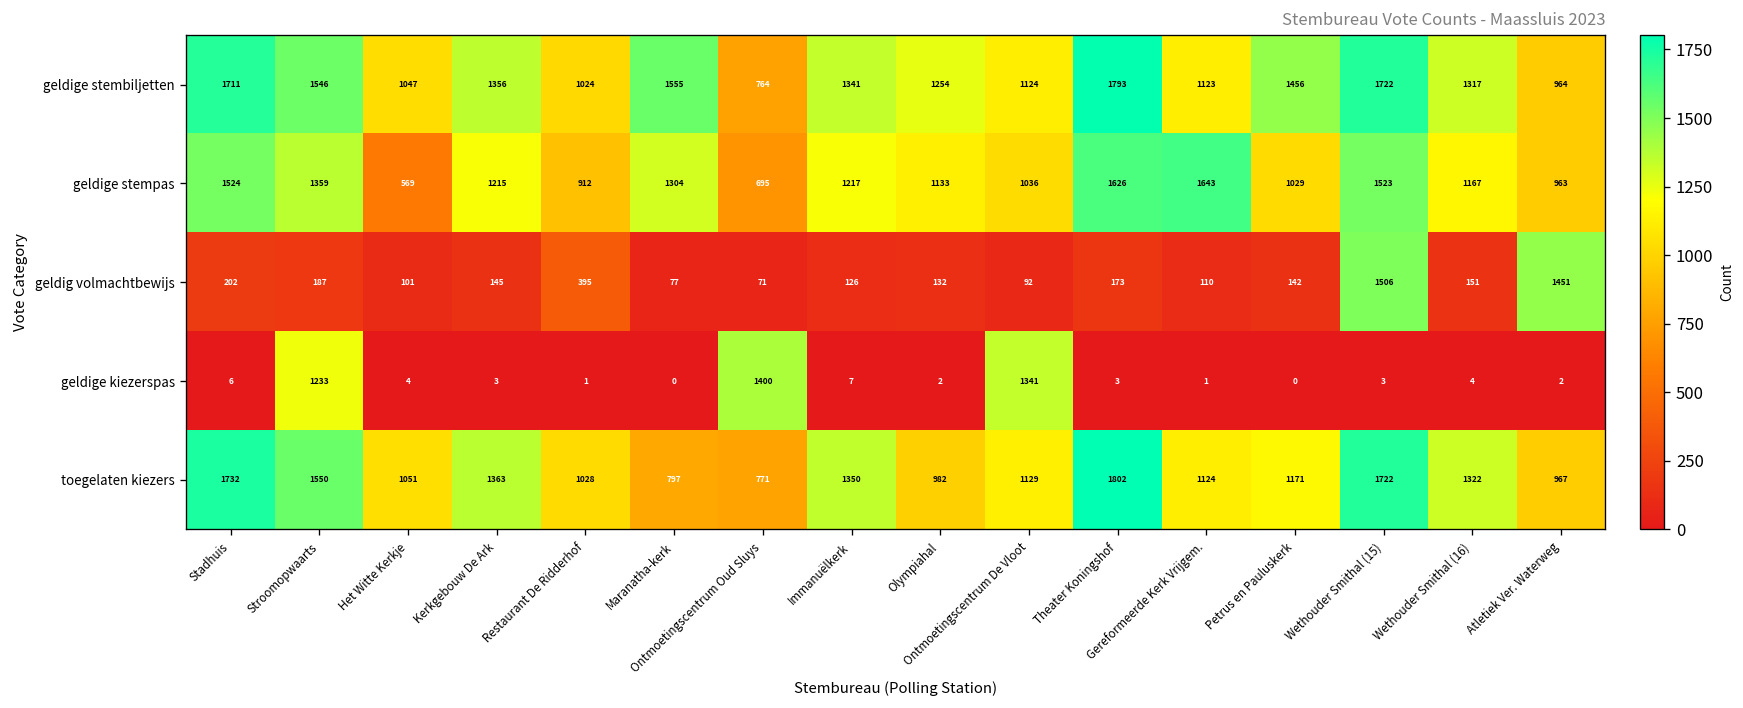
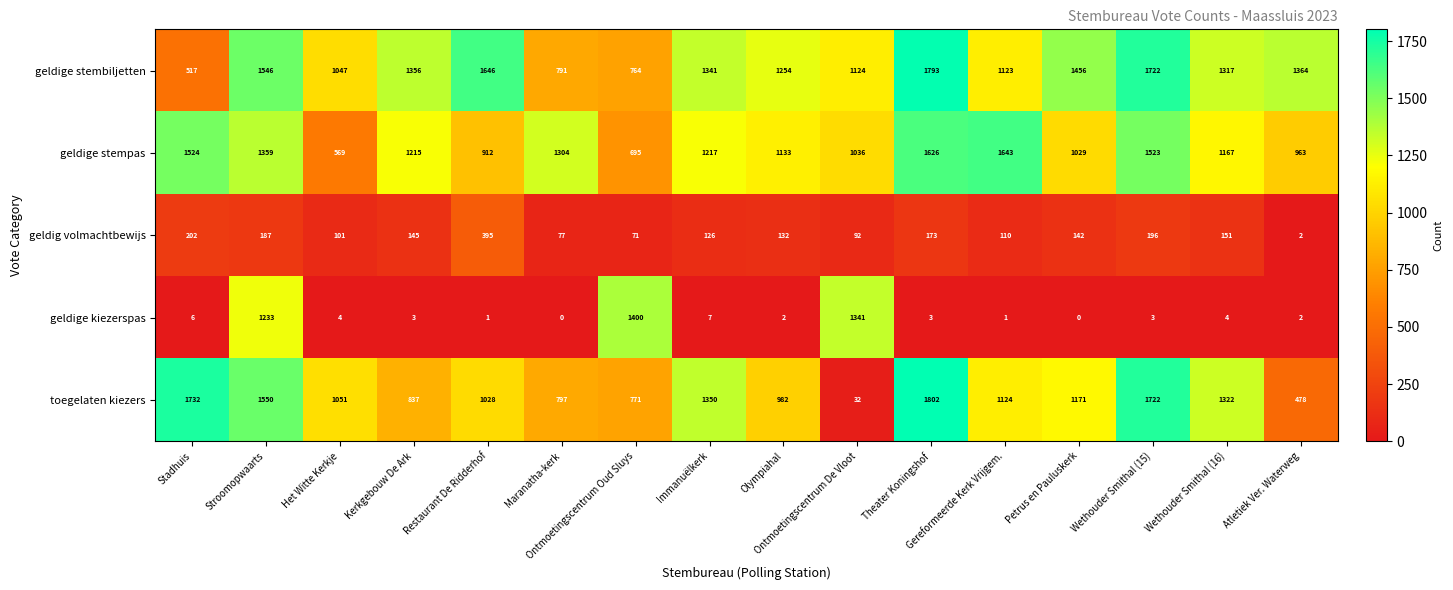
geldige stembiljetten, Stadhuis: 1711 -> 517
geldige stembiljetten, Restaurant De Ridderhof: 1024 -> 1646
geldige stembiljetten, Maranatha-kerk: 1555 -> 791
geldige stembiljetten, Atletiek Ver. Waterweg: 964 -> 1364
geldig volmachtbewijs, Wethouder Smithal (15): 1506 -> 196
geldig volmachtbewijs, Atletiek Ver. Waterweg: 1451 -> 2
toegelaten kiezers, Kerkgebouw De Ark: 1363 -> 837
toegelaten kiezers, Ontmoetingscentrum De Vloot: 1129 -> 32
toegelaten kiezers, Atletiek Ver. Waterweg: 967 -> 478
